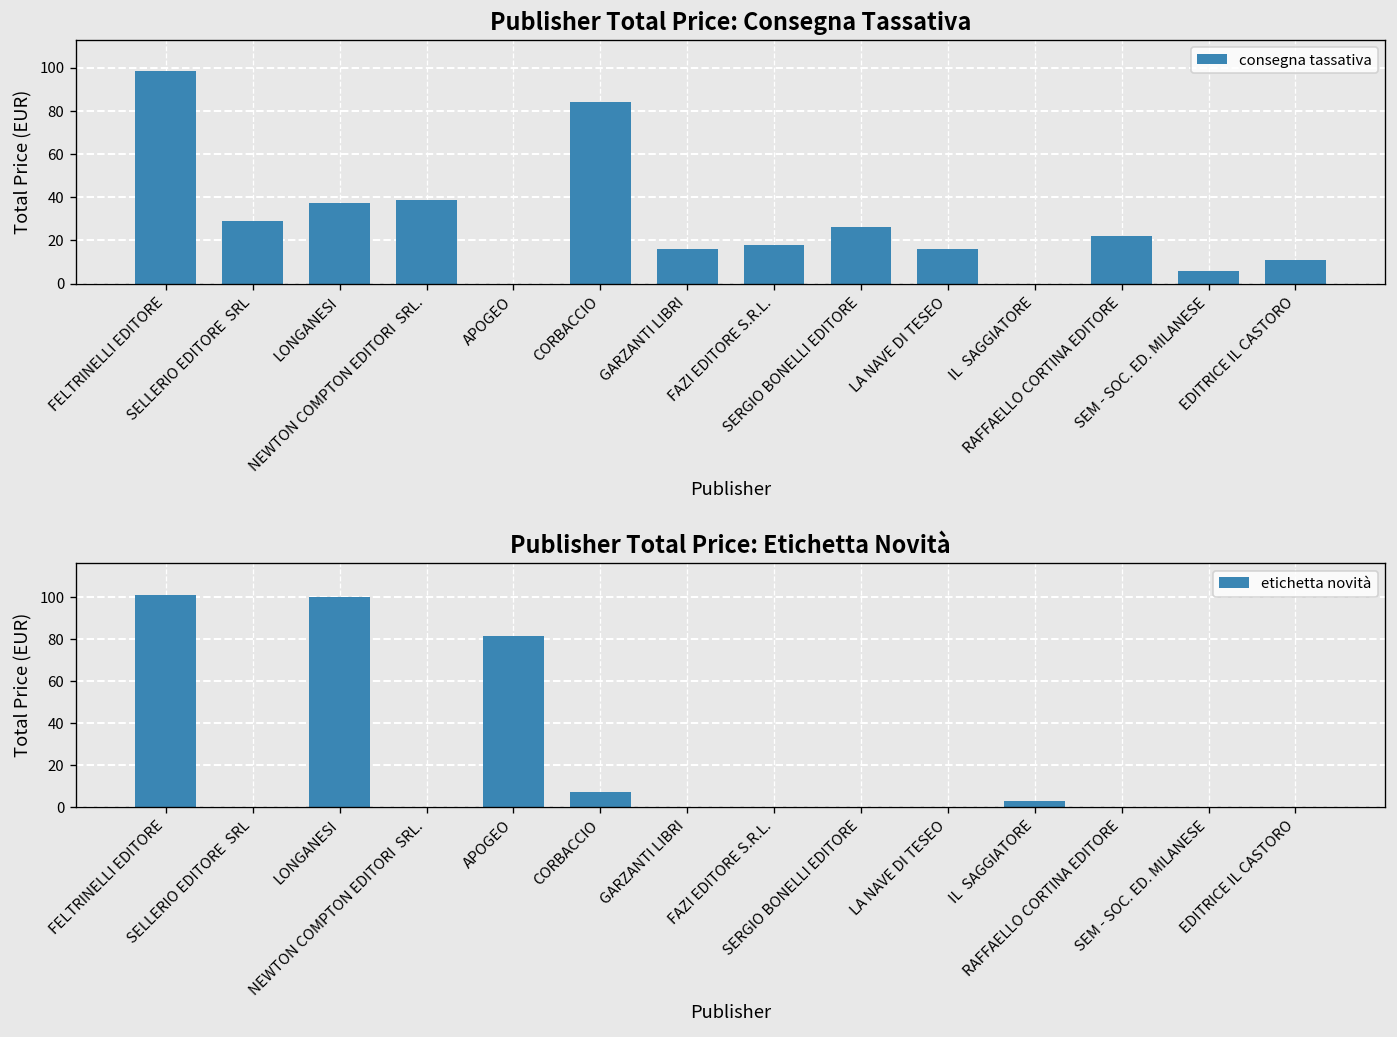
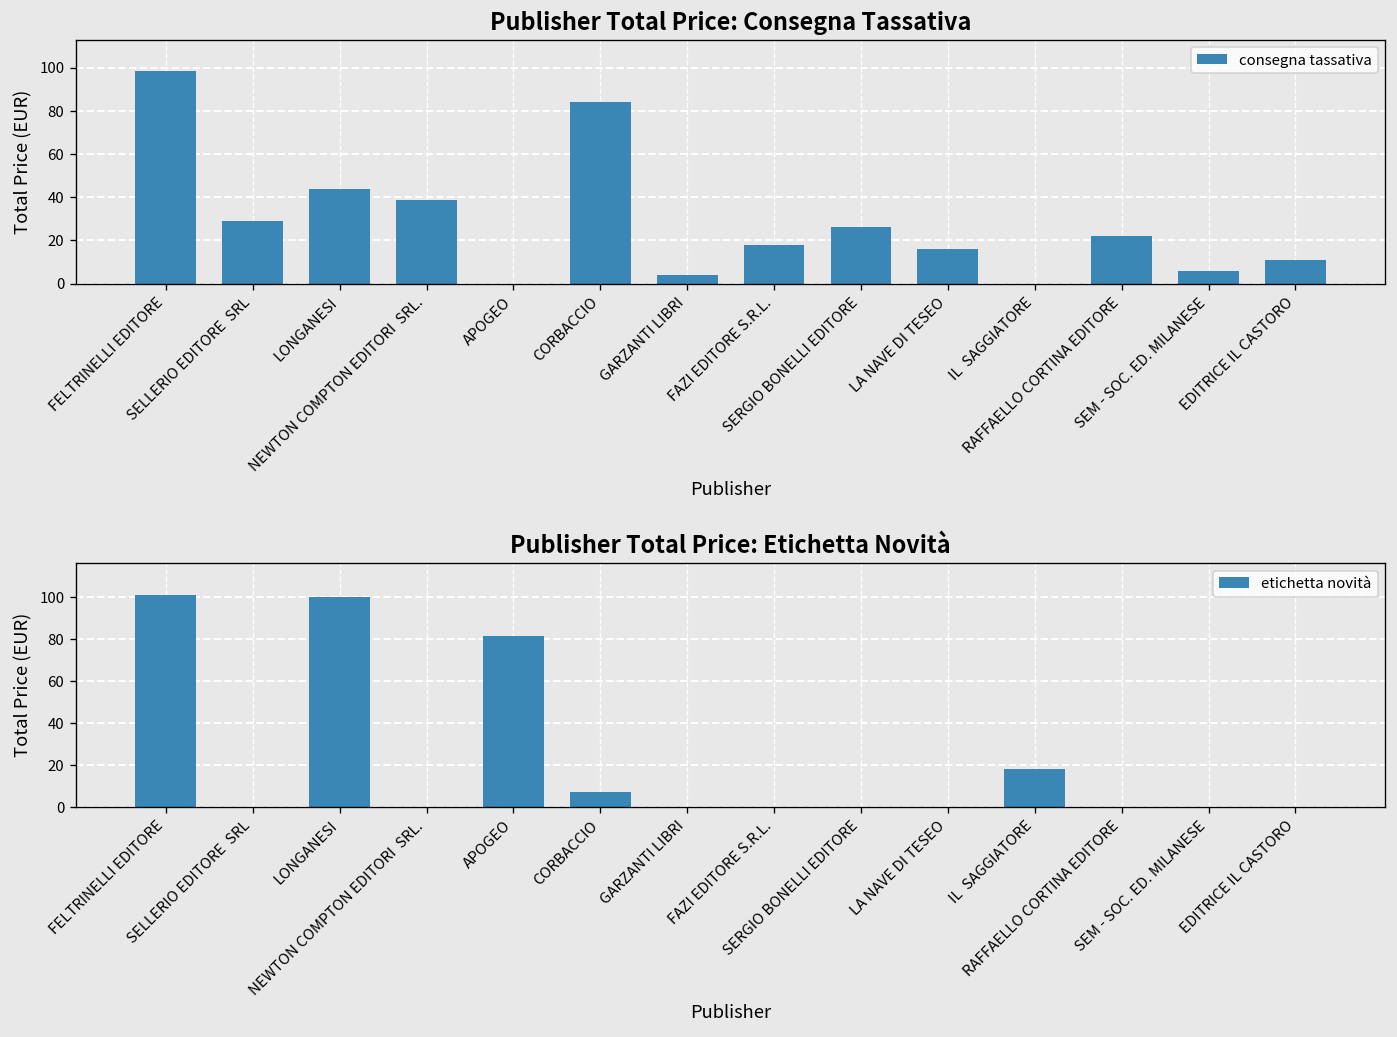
Publisher Total Price: Consegna Tassativa, LONGANESI: 37 -> 44
Publisher Total Price: Consegna Tassativa, GARZANTI LIBRI: 16 -> 4
Publisher Total Price: Etichetta Novità, IL SAGGIATORE: 3 -> 18
